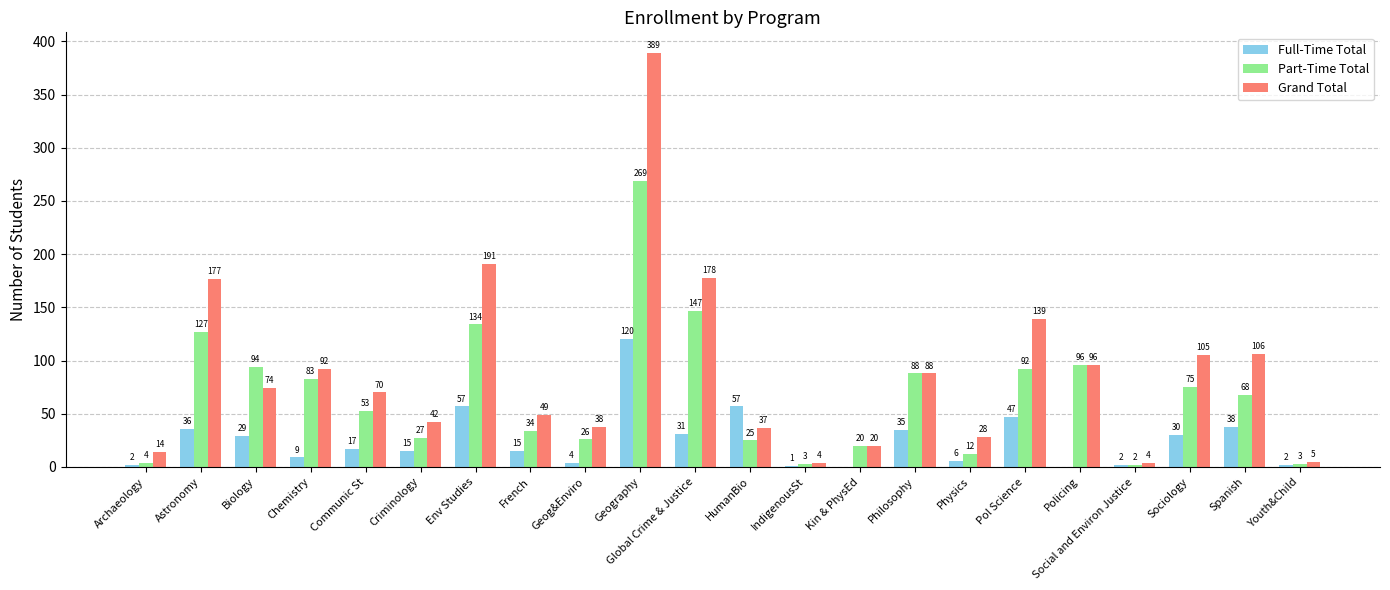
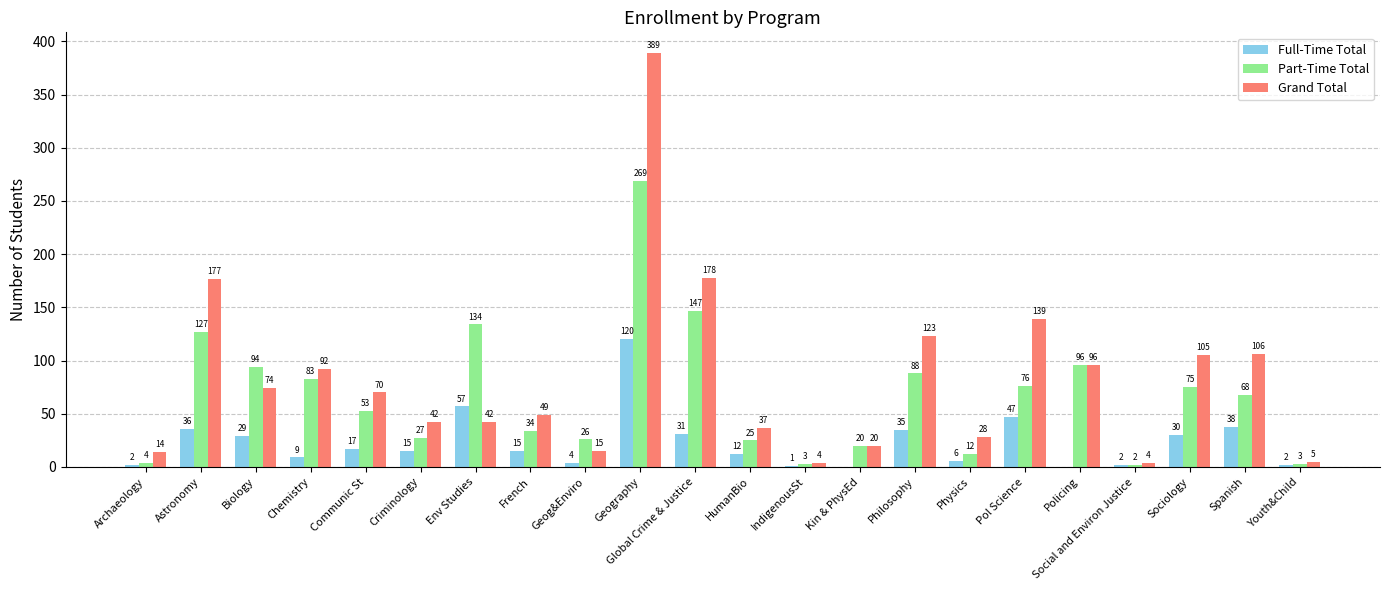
Grand Total, Env Studies: 191 -> 42
Grand Total, Geog&Enviro: 38 -> 15
Full-Time Total, HumanBio: 57 -> 12
Grand Total, Philosophy: 88 -> 123
Part-Time Total, Pol Science: 92 -> 76
